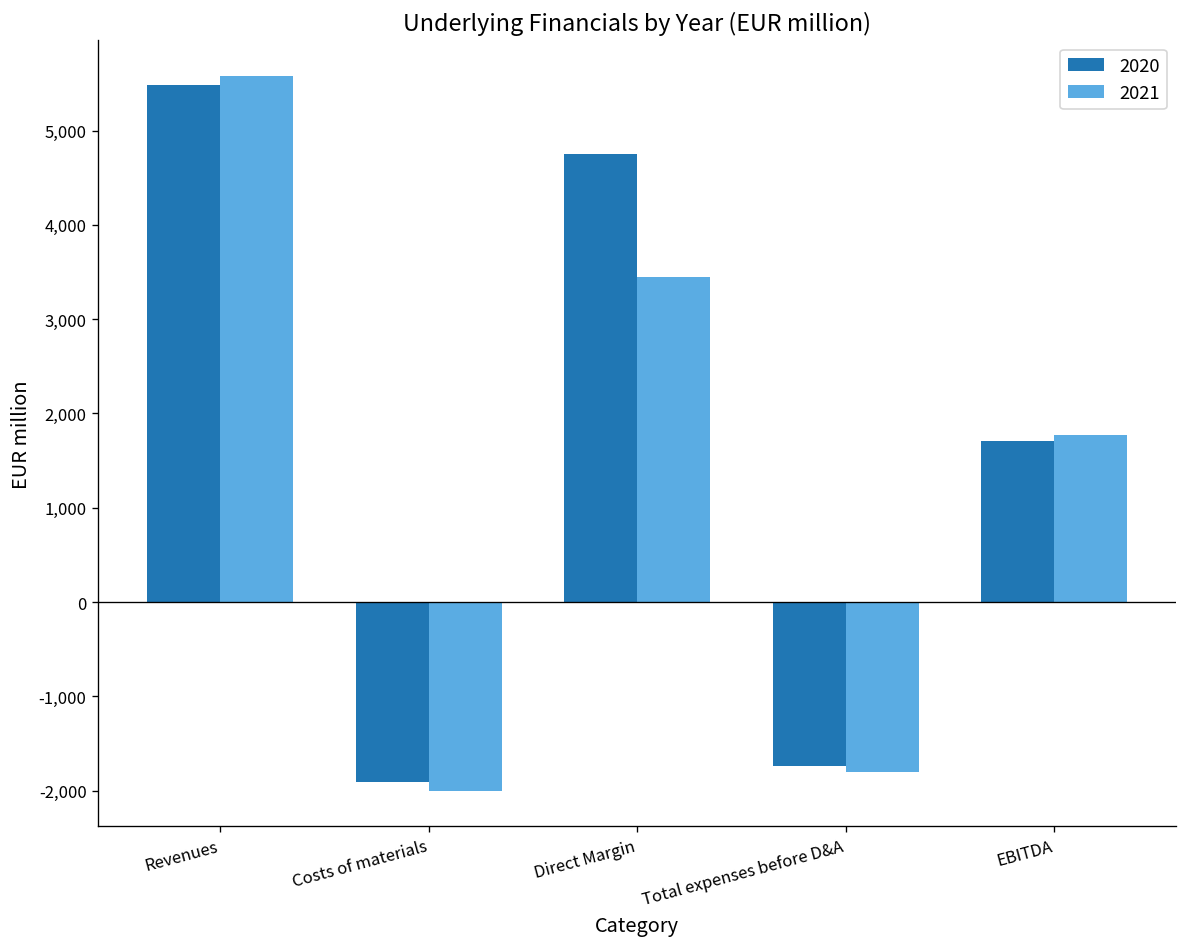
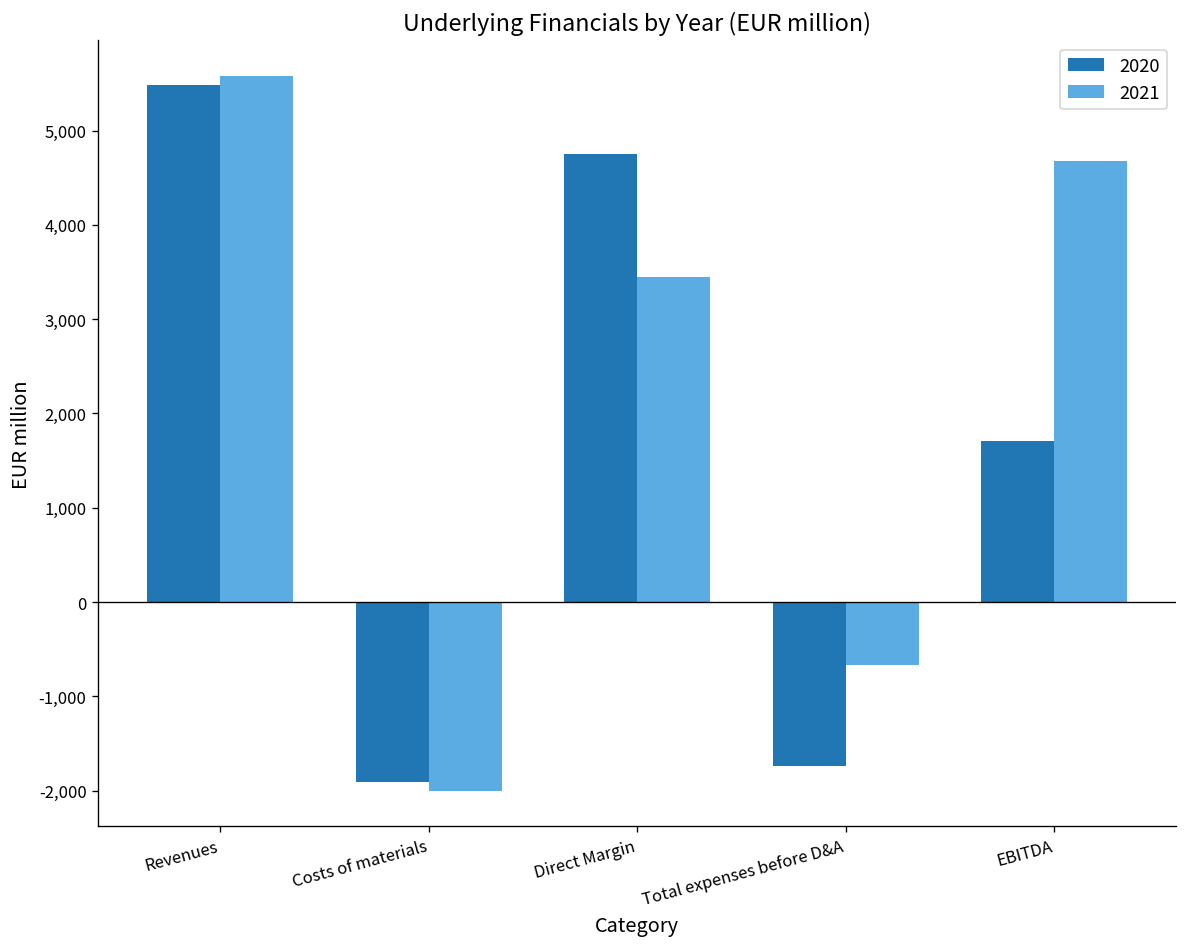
2021, Total expenses before D&A: -1,800 -> -700
2021, EBITDA: 1,800 -> 4,700
